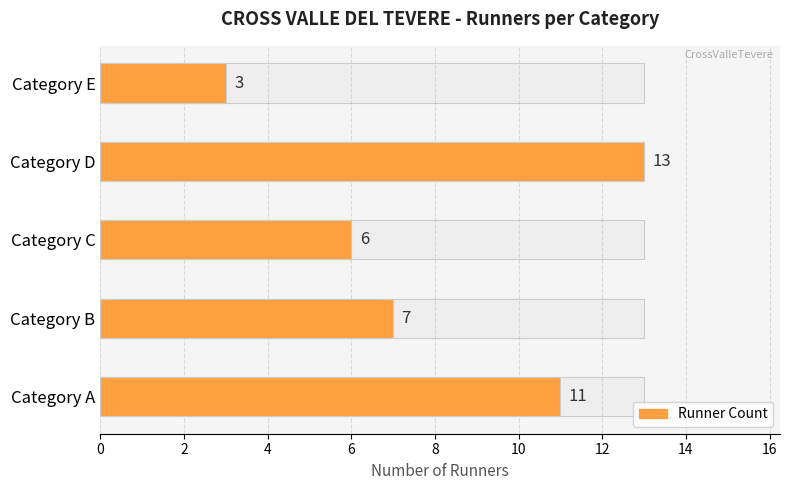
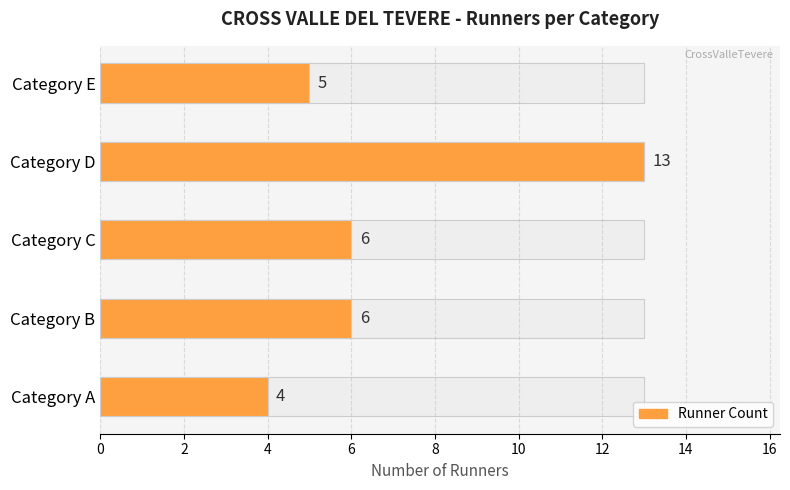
Runner Count, Category E: 3 -> 5
Runner Count, Category B: 7 -> 6
Runner Count, Category A: 11 -> 4
